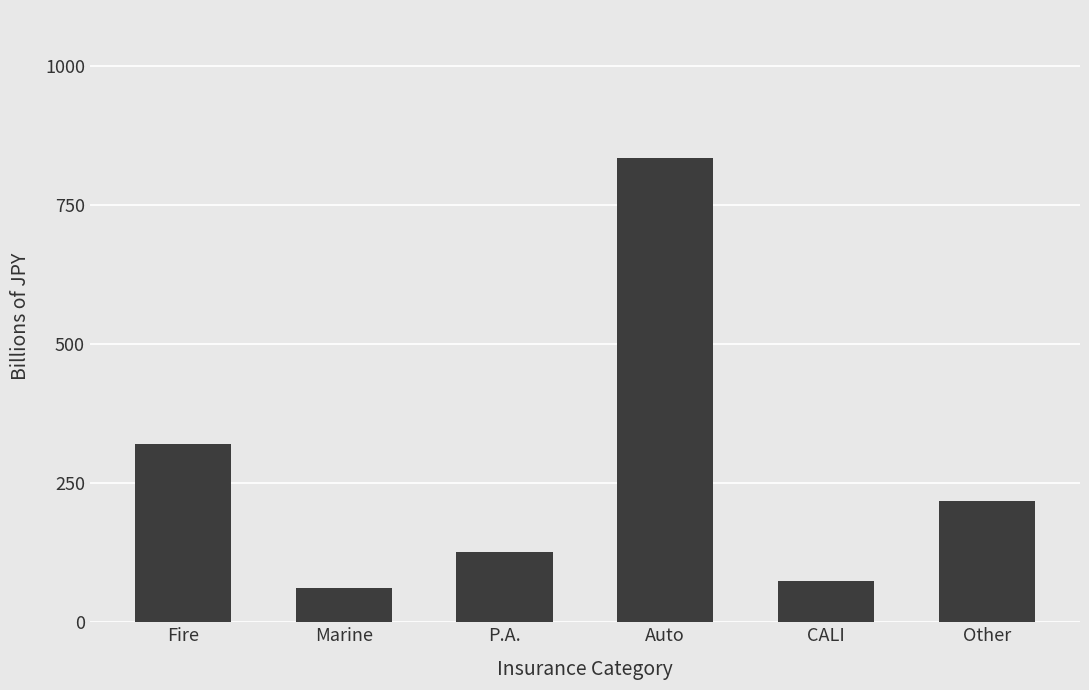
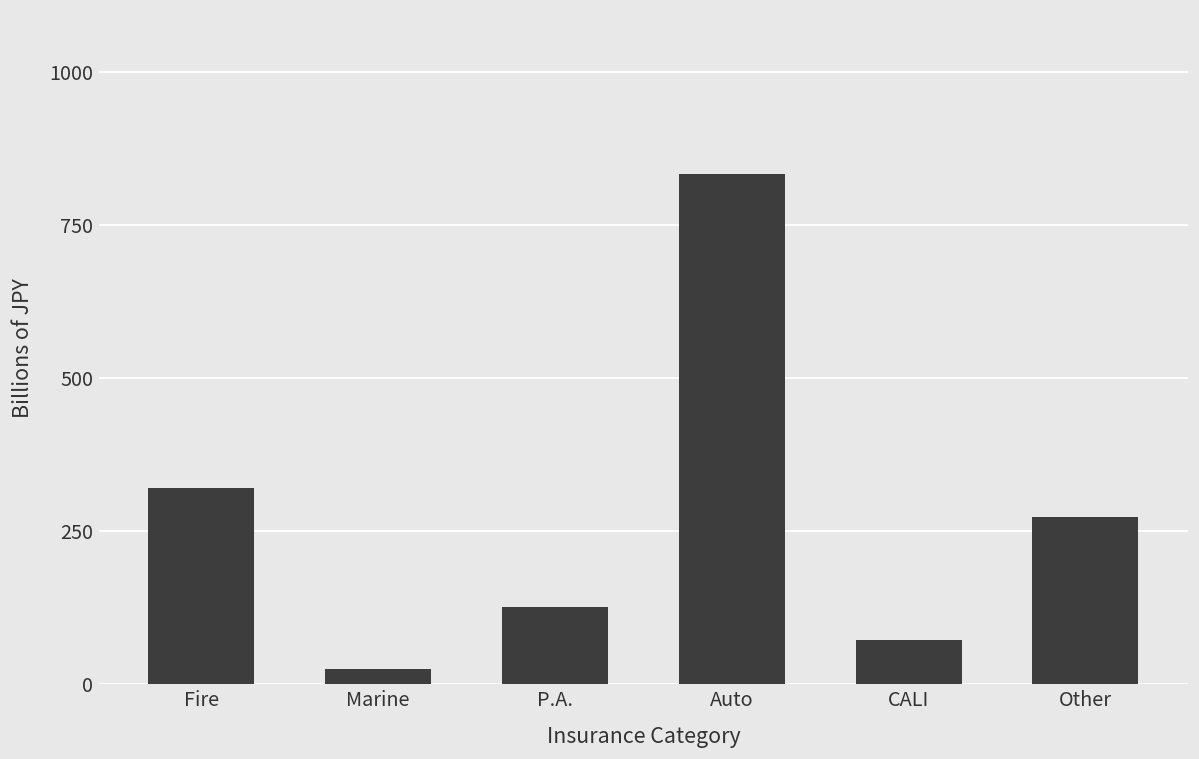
Marine: 60 -> 30
Other: 220 -> 270
